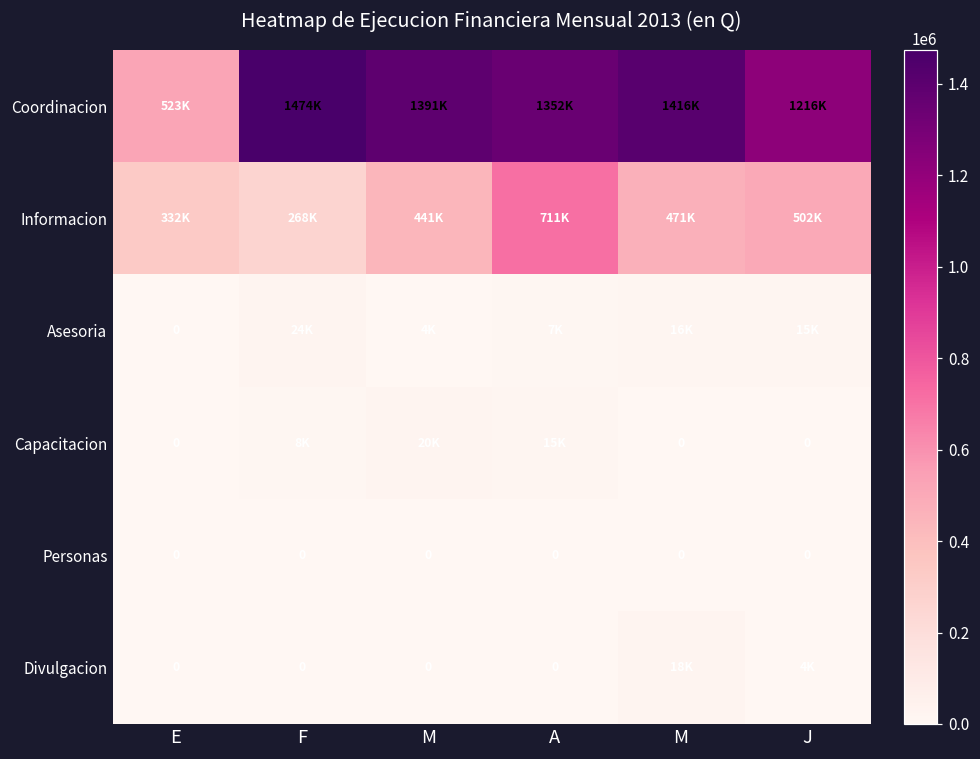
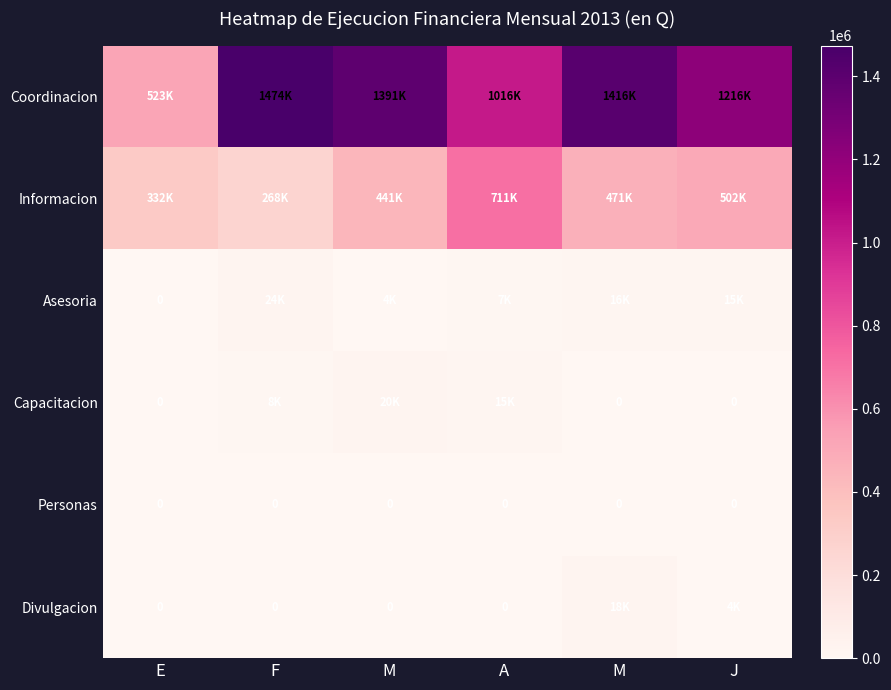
Coordinacion, A: 1352K -> 1016K
